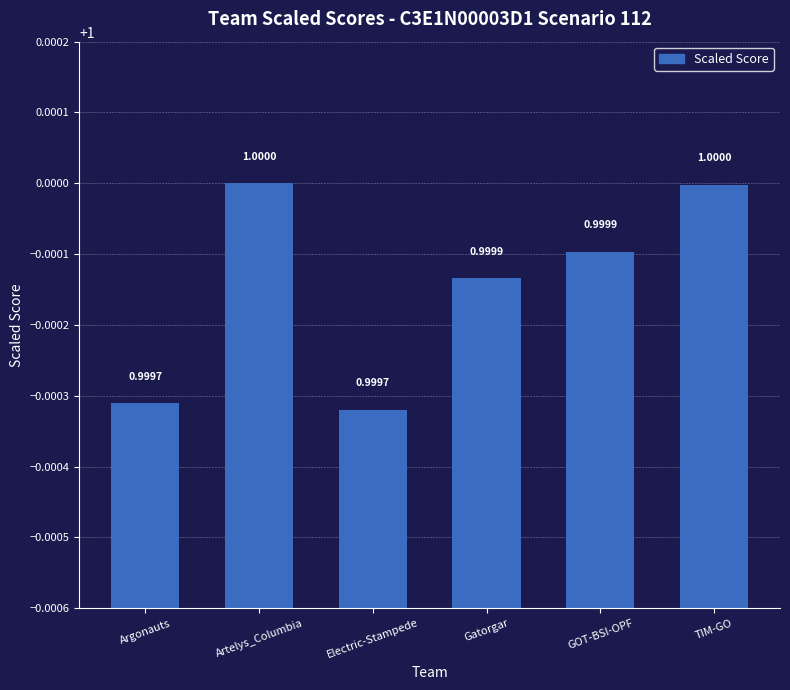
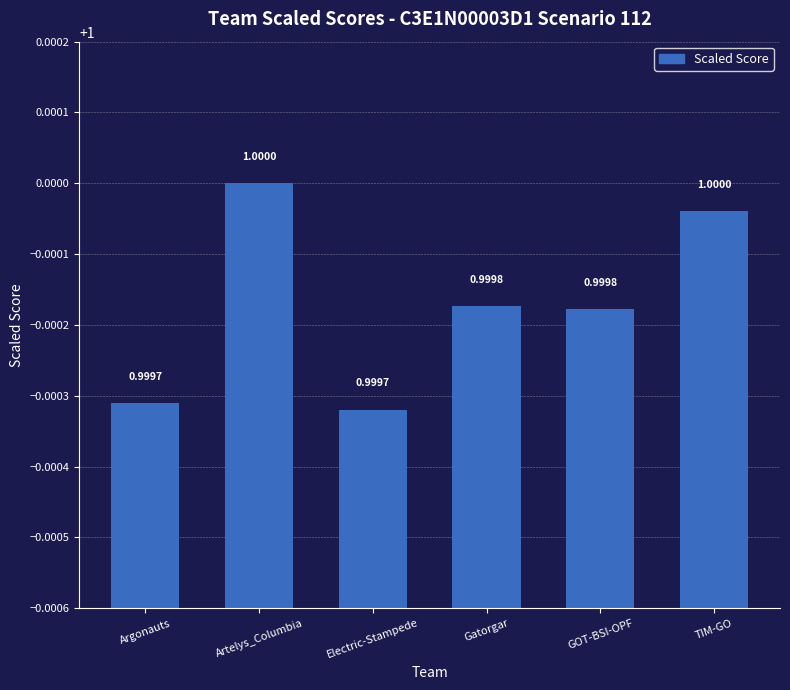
Gatorgar: 0.9999 -> 0.9998
GOT-BSI-OPF: 0.9999 -> 0.9998
TIM-GO: 1.00000 -> 0.99996
